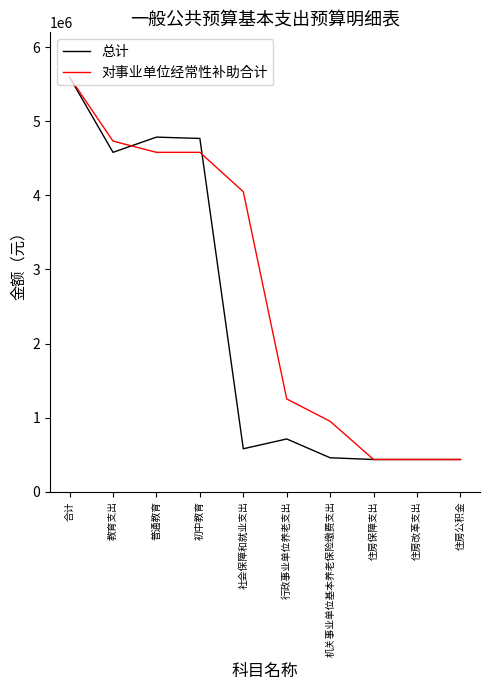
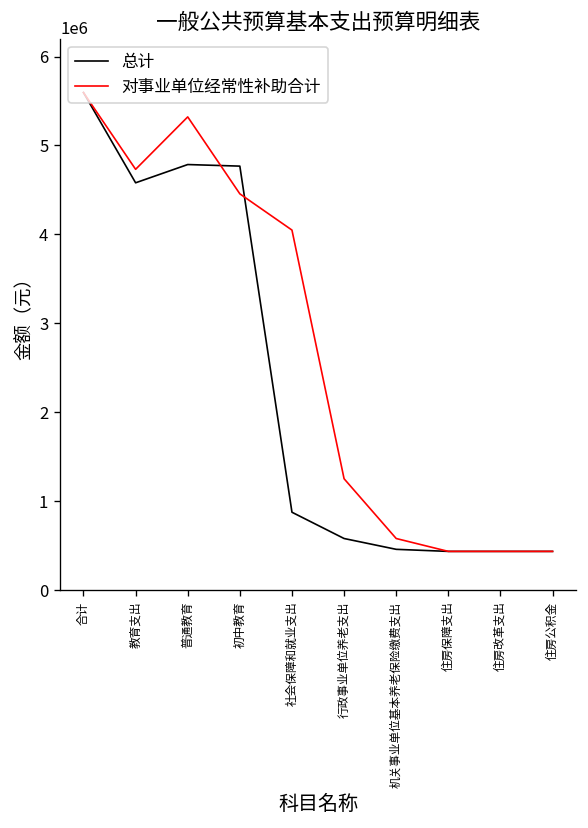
对事业单位经常性补助合计, 普通教育: 4600000 -> 5300000
对事业单位经常性补助合计, 初中教育: 4600000 -> 4500000
总计, 社会保障和就业支出: 600000 -> 900000
总计, 行政事业单位养老支出: 700000 -> 600000
对事业单位经常性补助合计, 机关事业单位基本养老保险缴费支出: 1000000 -> 600000
